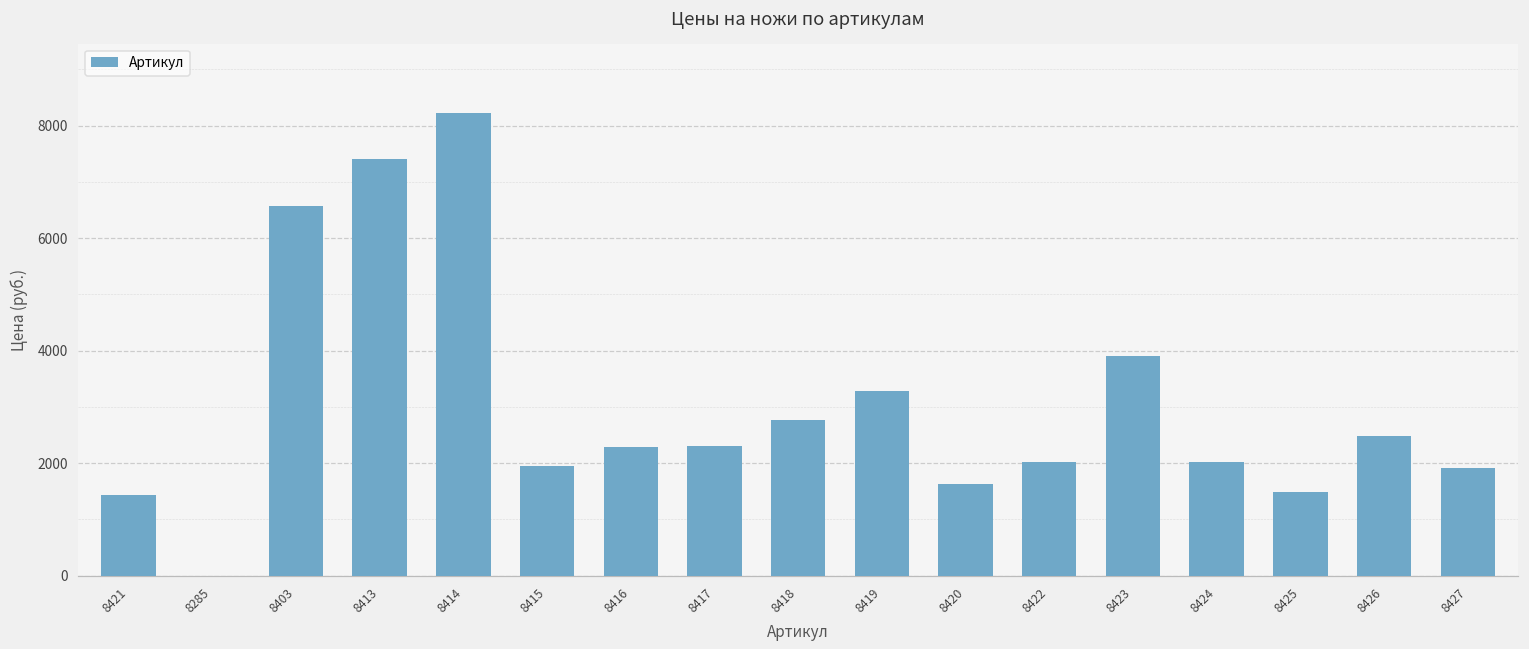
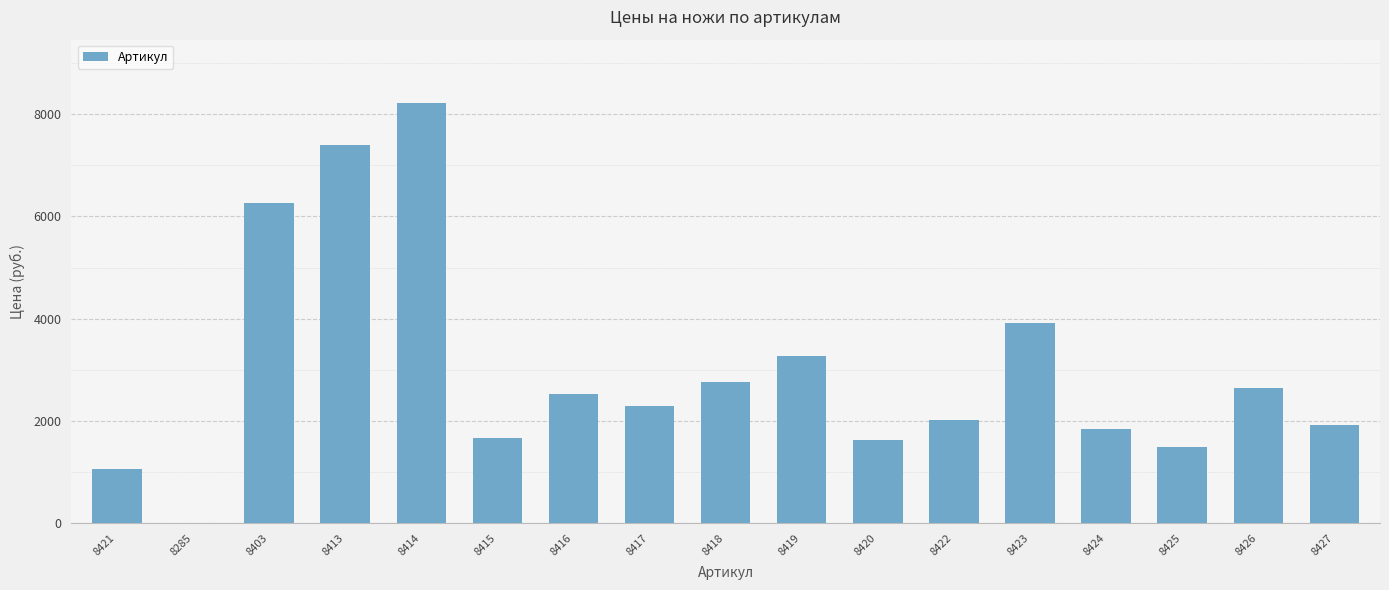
8421: 1400 -> 1100
8403: 6600 -> 6300
8415: 2000 -> 1700
8416: 2300 -> 2500
8424: 2000 -> 1800
8426: 2500 -> 2600
